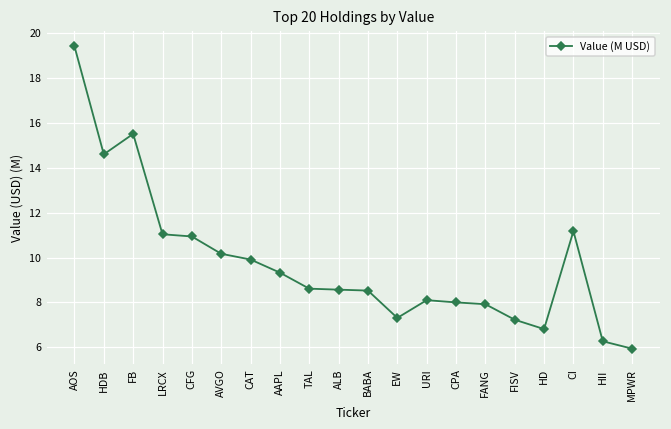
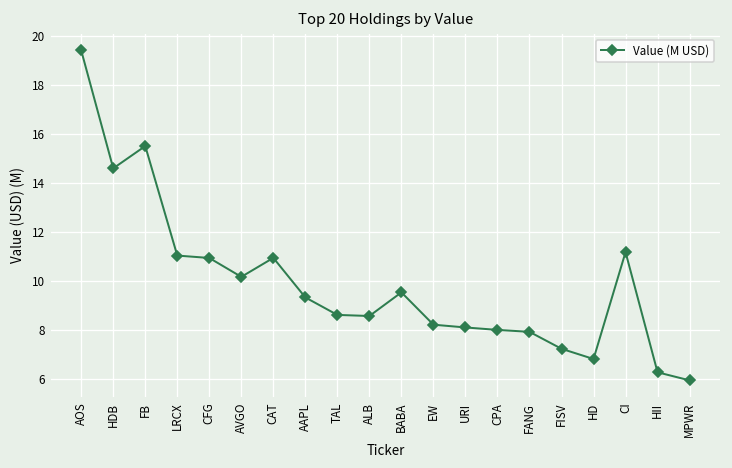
CAT: 9.9 -> 10.9
BABA: 8.5 -> 9.5
EW: 7.3 -> 8.2
